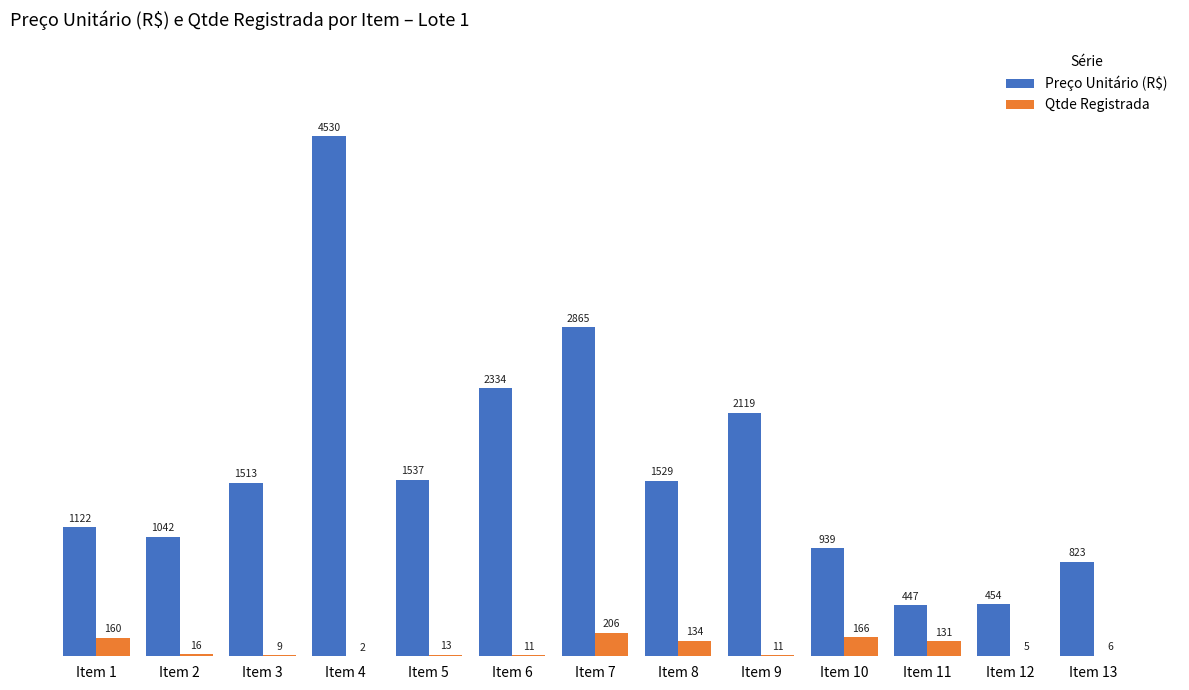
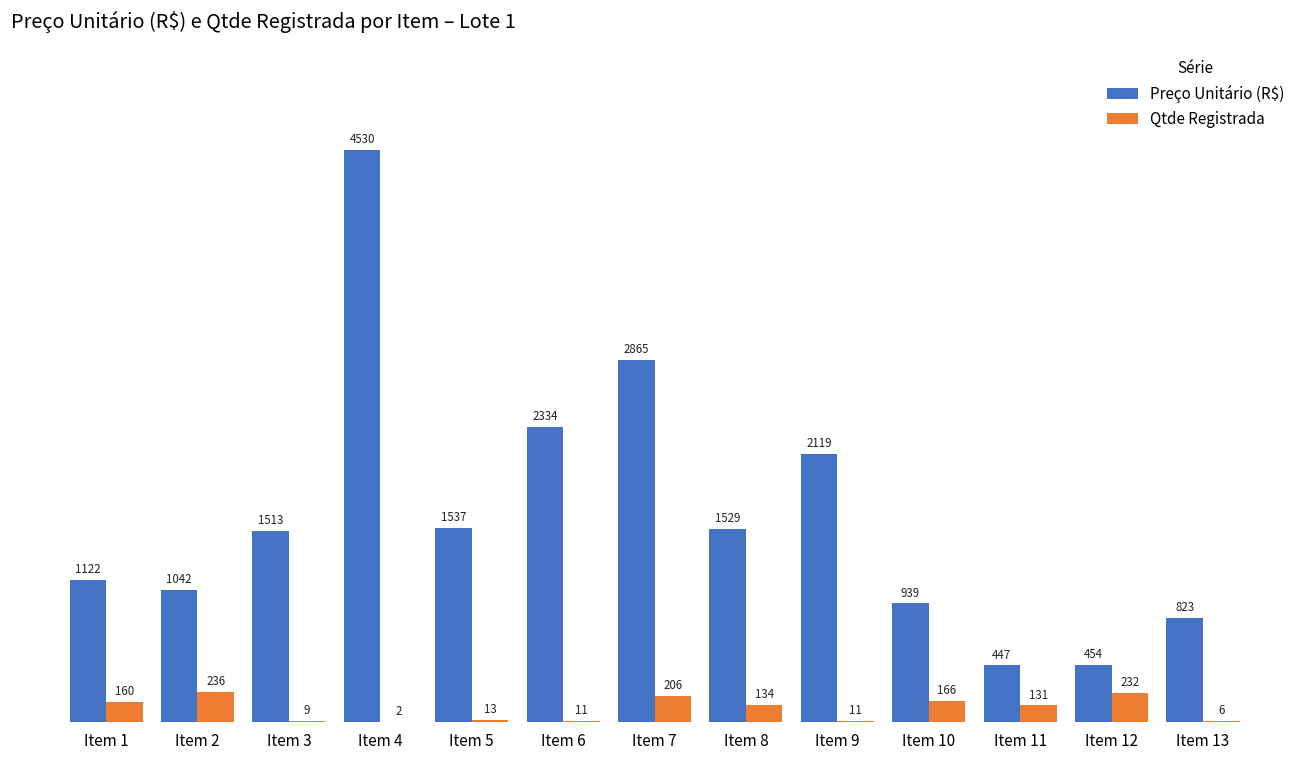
Qtde Registrada, Item 2: 16 -> 236
Qtde Registrada, Item 12: 5 -> 232
